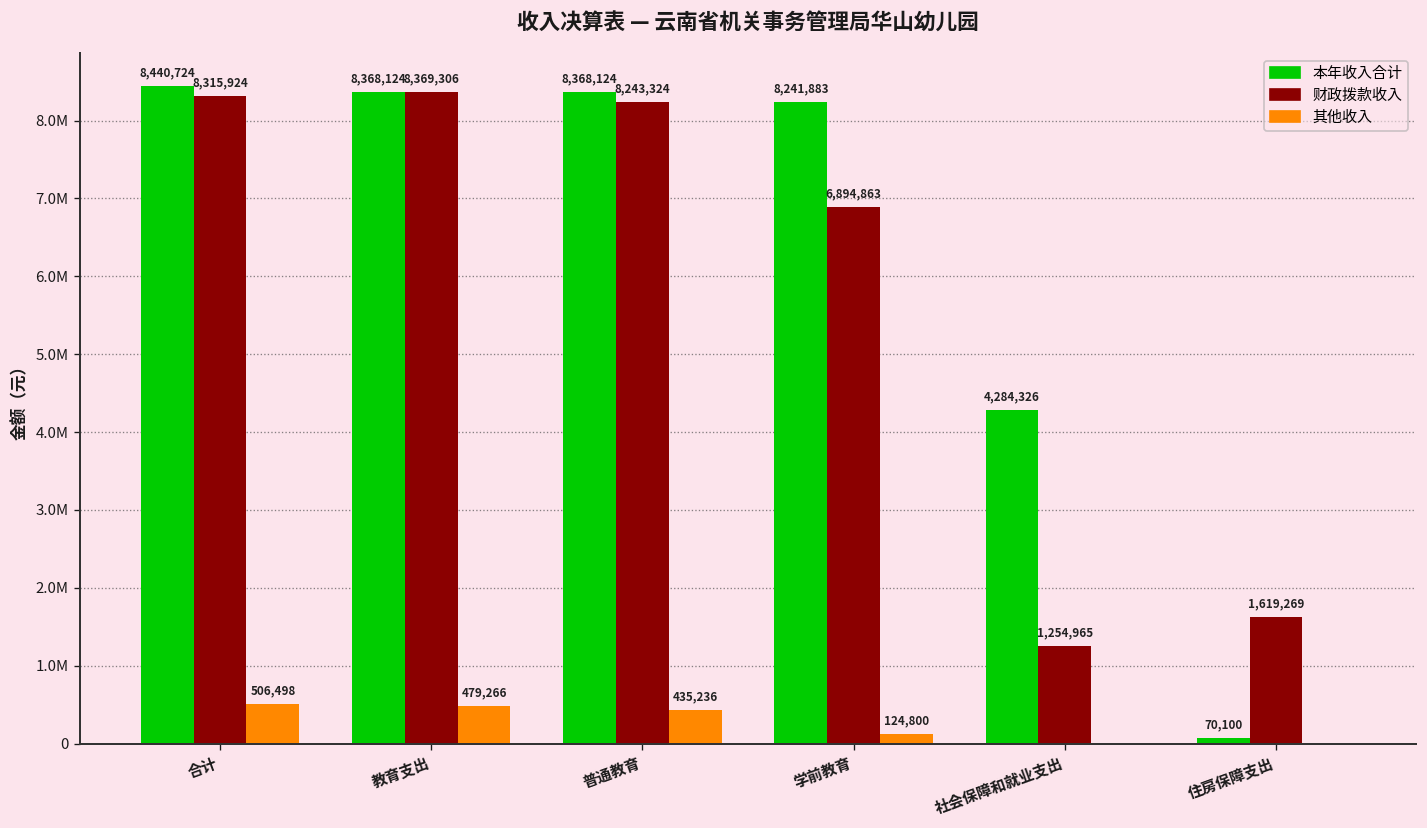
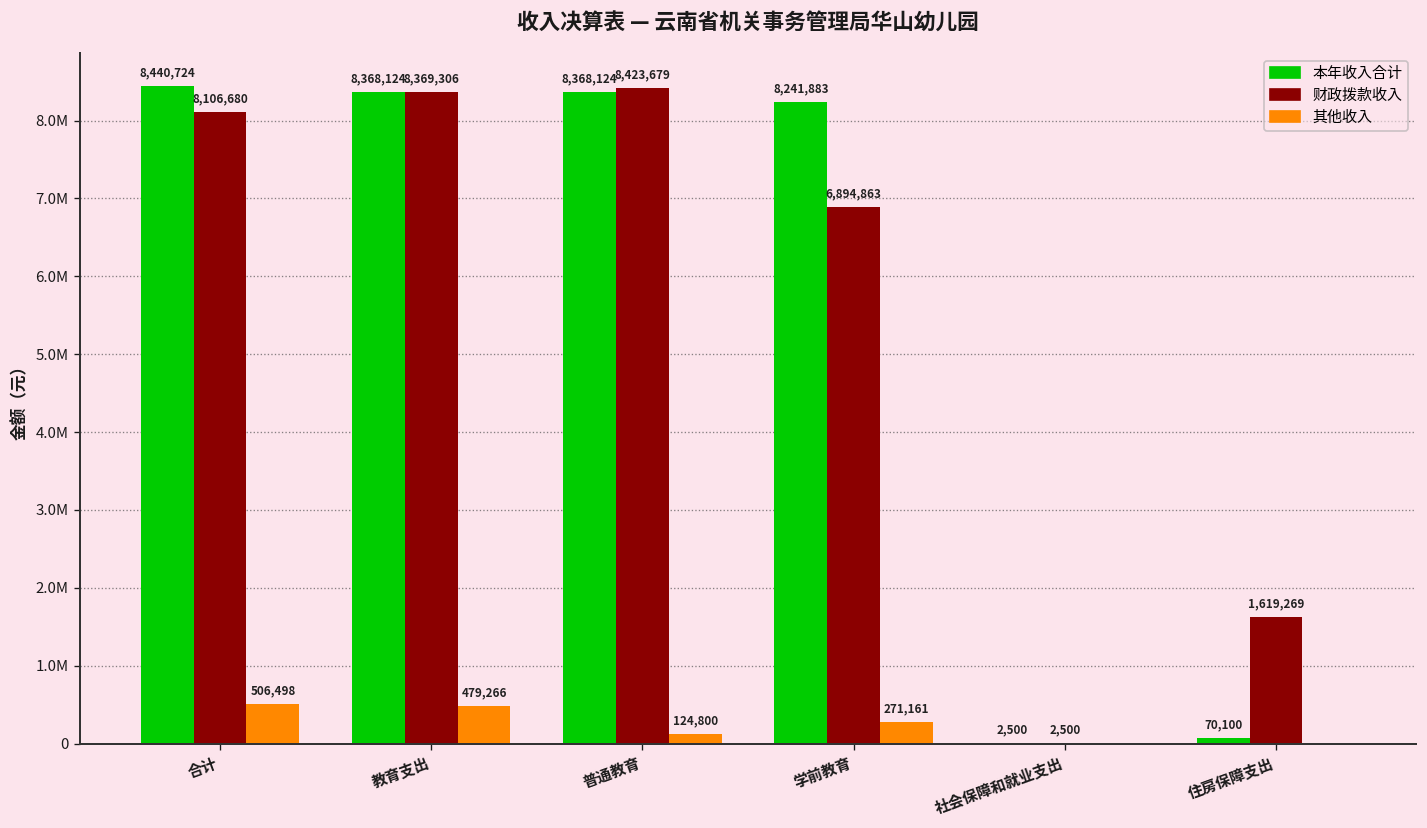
财政拨款收入, 合计: 8,315,924 -> 8,106,680
财政拨款收入, 普通教育: 8,243,324 -> 8,423,679
其他收入, 普通教育: 435,236 -> 124,800
其他收入, 学前教育: 124,800 -> 271,161
本年收入合计, 社会保障和就业支出: 4,284,326 -> 2,500
财政拨款收入, 社会保障和就业支出: 1,254,965 -> 2,500
